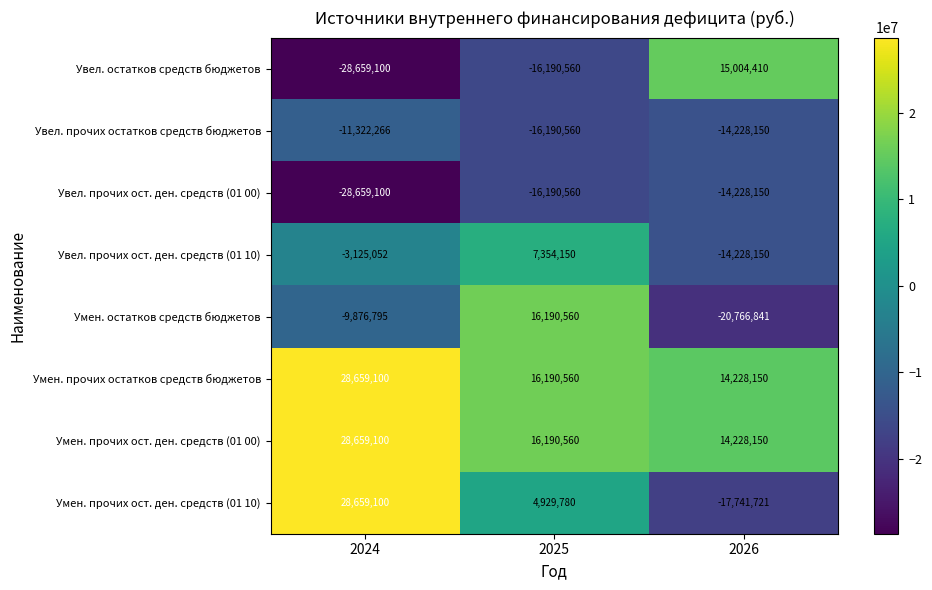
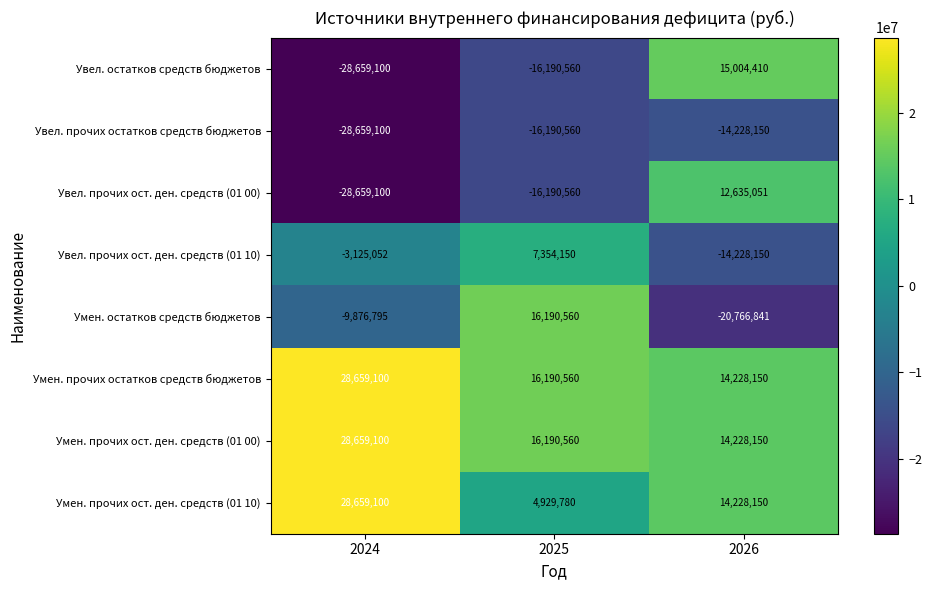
Увел. прочих остатков средств бюджетов, 2024: -11,322,266 -> -28,659,100
Увел. прочих ост. ден. средств (01 00), 2026: -14,228,150 -> 12,635,051
Умен. прочих ост. ден. средств (01 10), 2026: -17,741,721 -> 14,228,150
